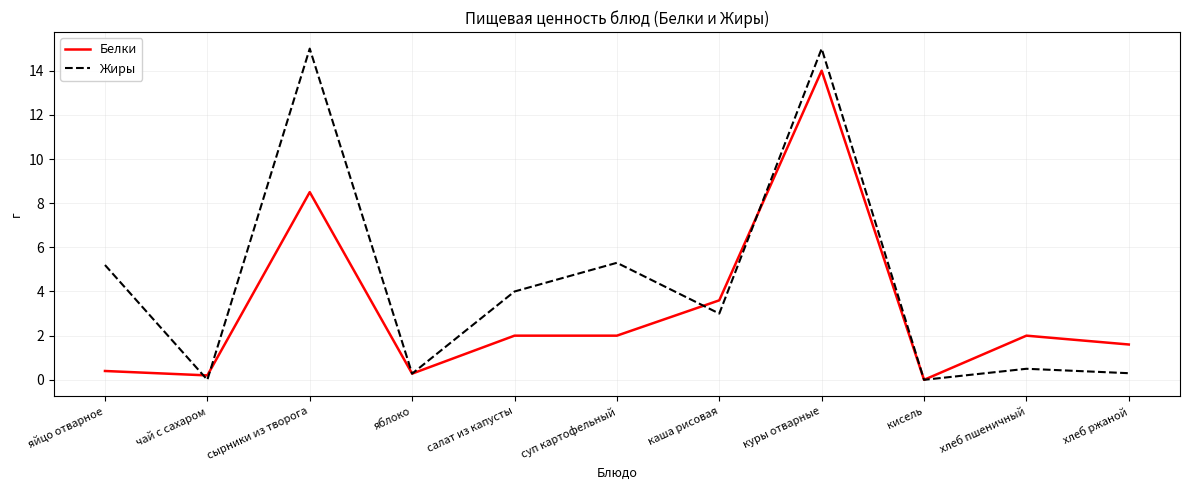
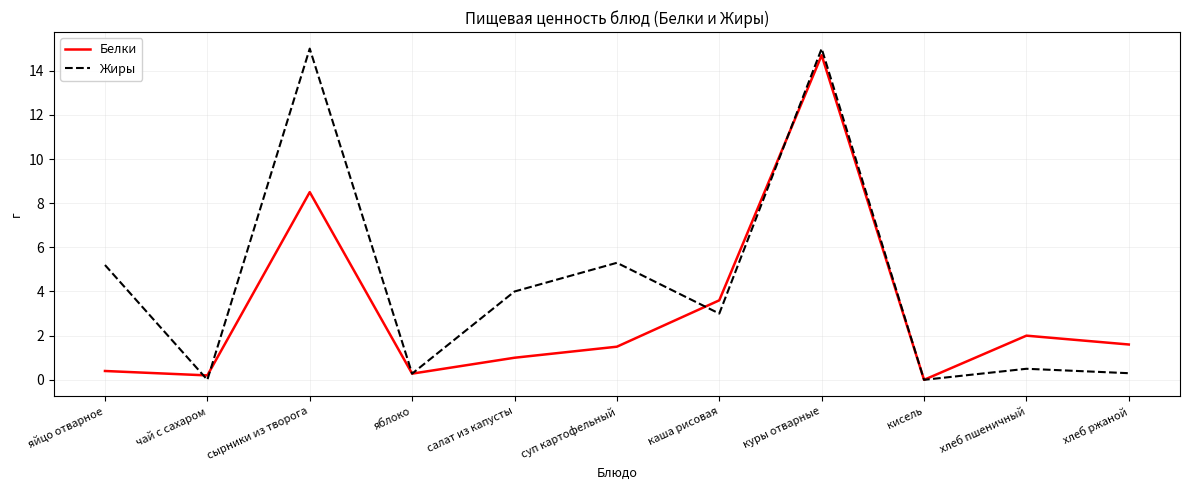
Белки, салат из капусты: 2 -> 1
Белки, суп картофельный: 2.0 -> 1.5
Белки, куры отварные: 14.0 -> 14.7
